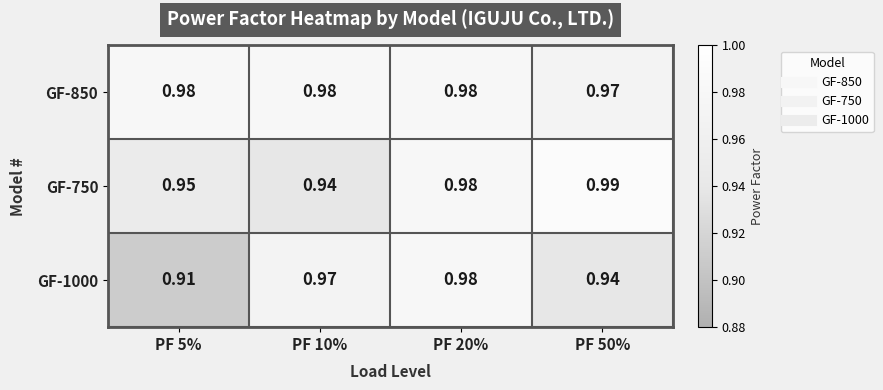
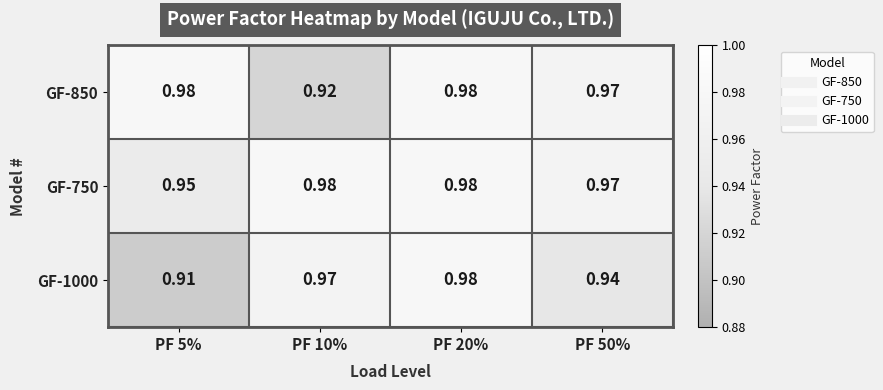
GF-850, PF 10%: 0.98 -> 0.92
GF-750, PF 10%: 0.94 -> 0.98
GF-750, PF 50%: 0.99 -> 0.97
